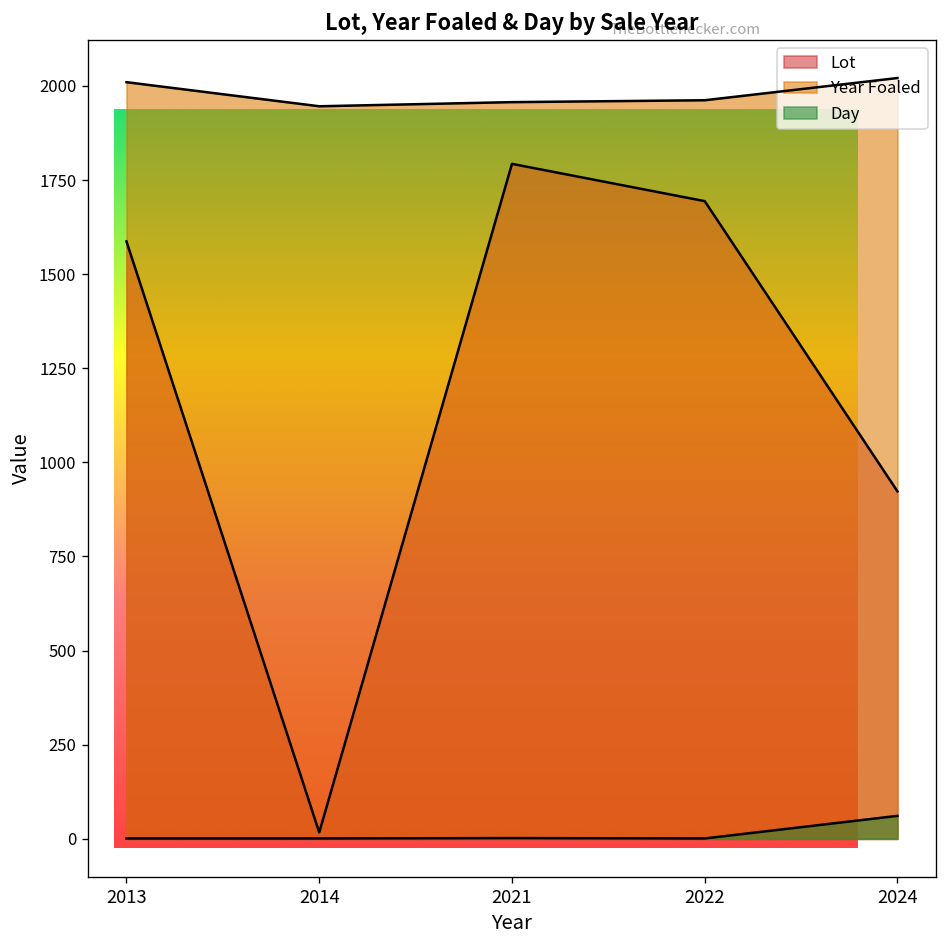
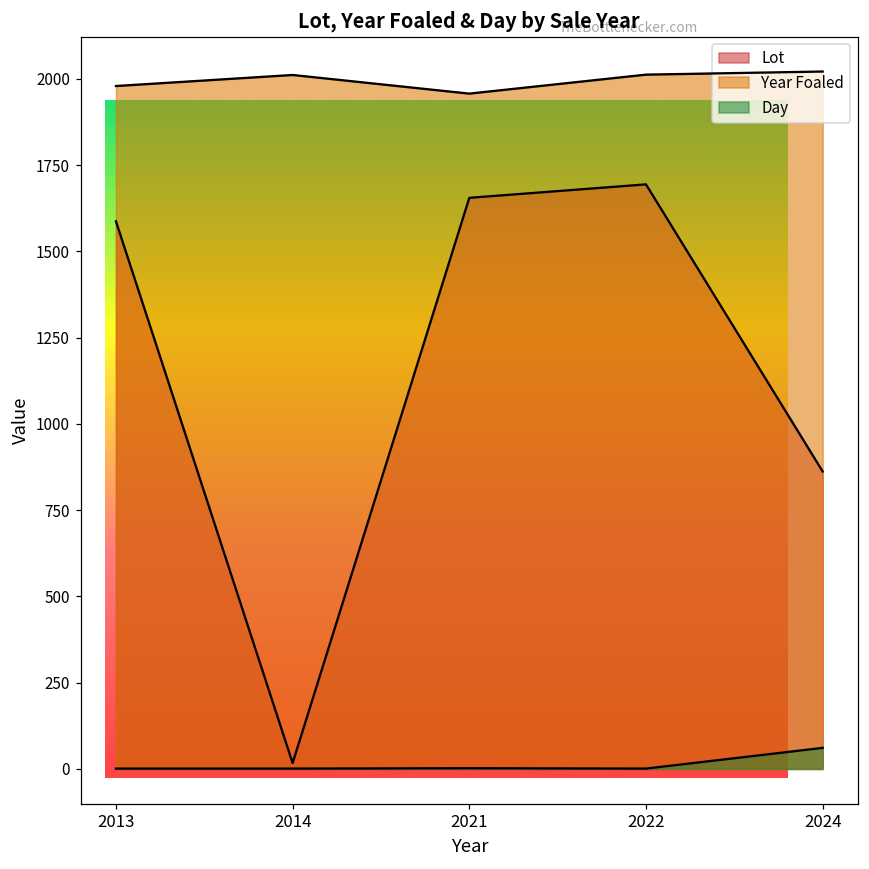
Year Foaled, 2013: 2010 -> 1980
Year Foaled, 2014: 1950 -> 2010
Lot, 2021: 1790 -> 1660
Year Foaled, 2022: 1960 -> 2010
Lot, 2024: 920 -> 860
